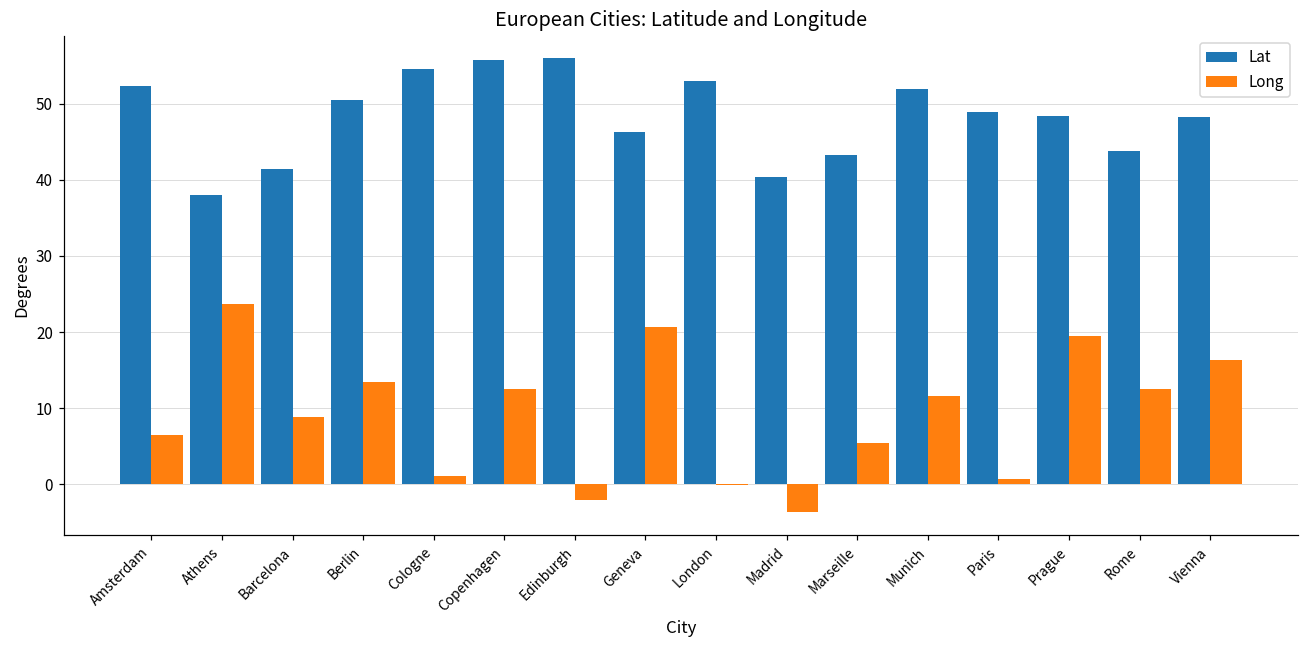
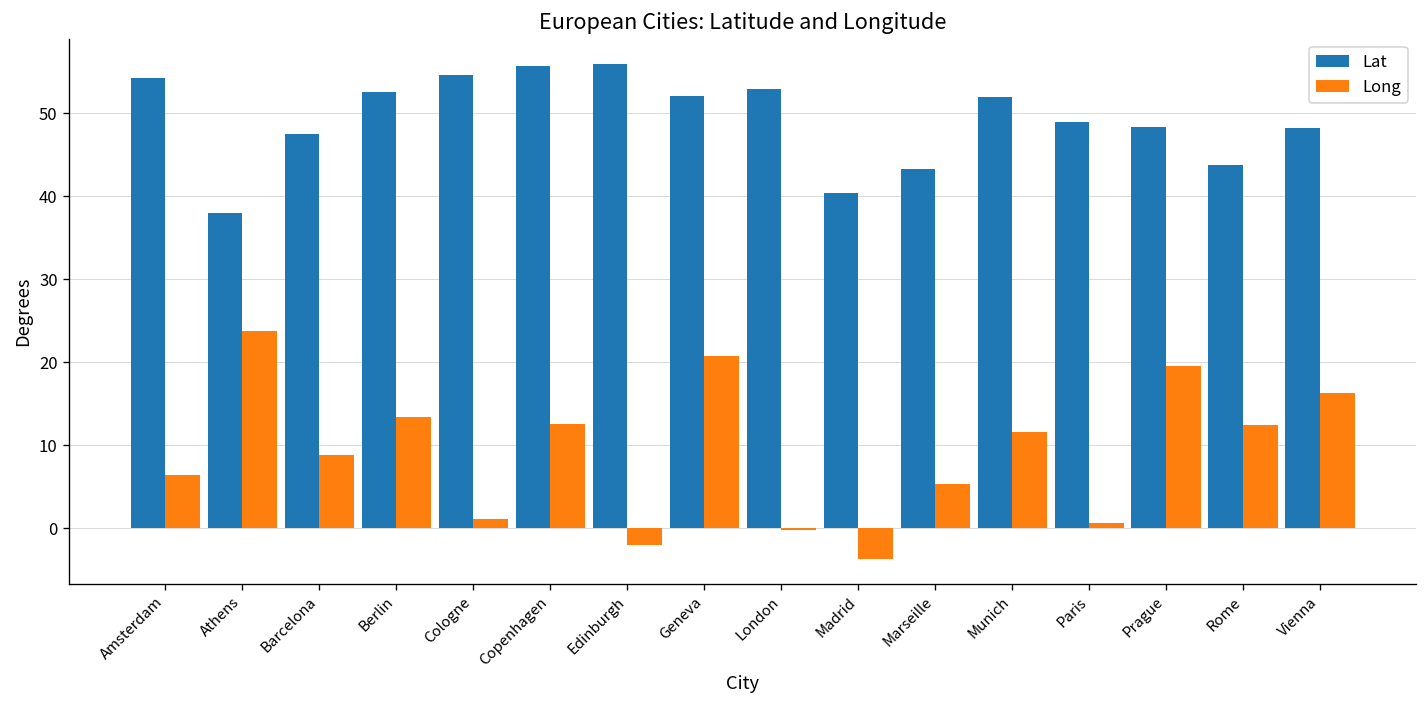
Lat, Amsterdam: 52 -> 54
Lat, Barcelona: 41 -> 47
Lat, Berlin: 51 -> 53
Lat, Geneva: 46 -> 52
